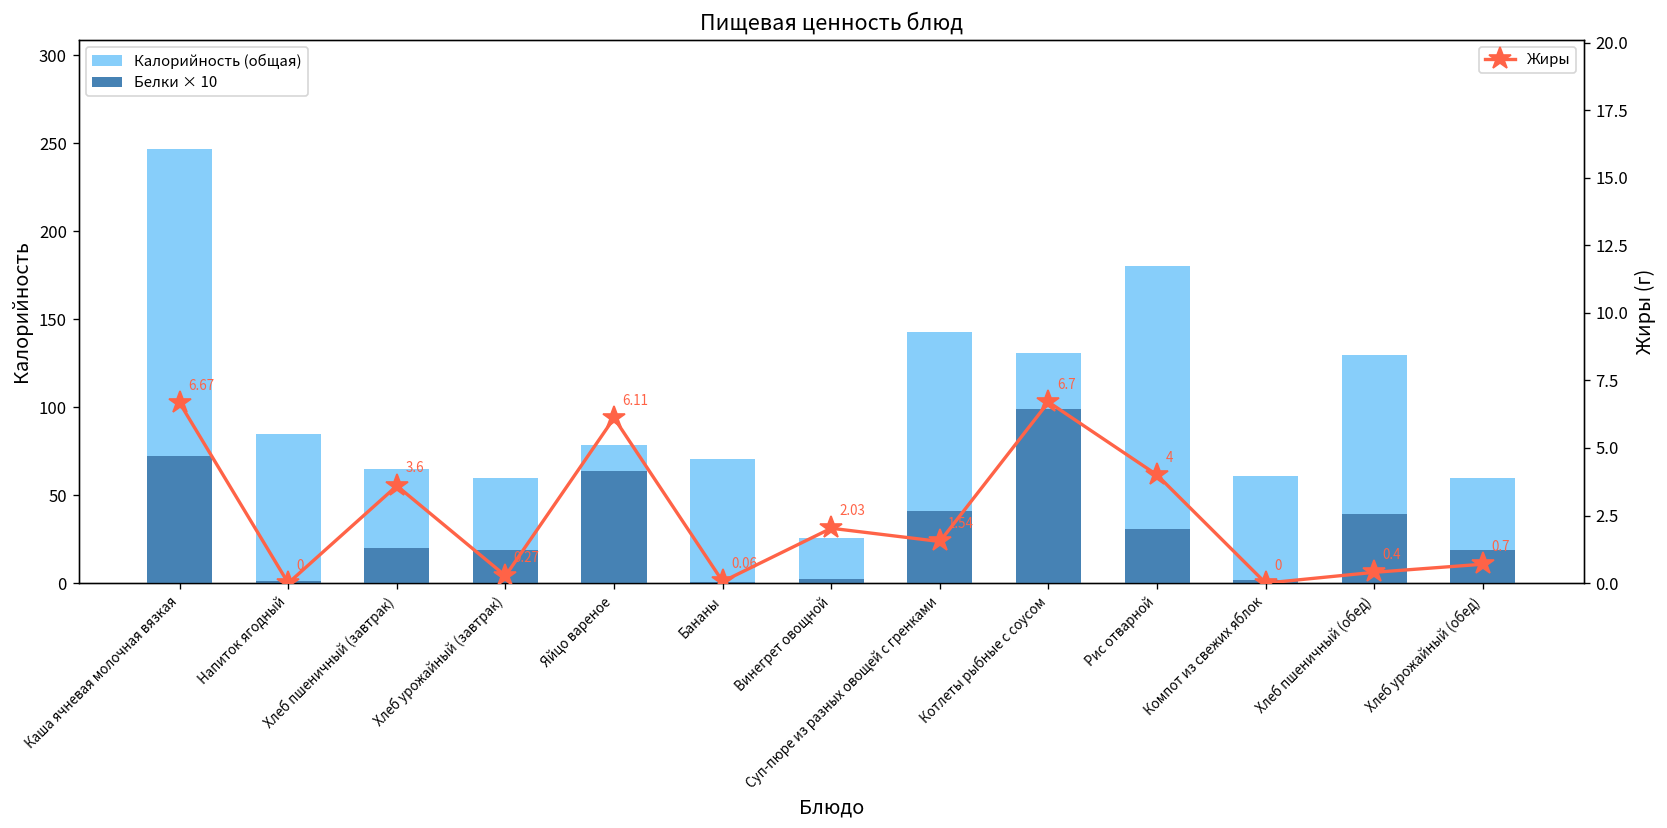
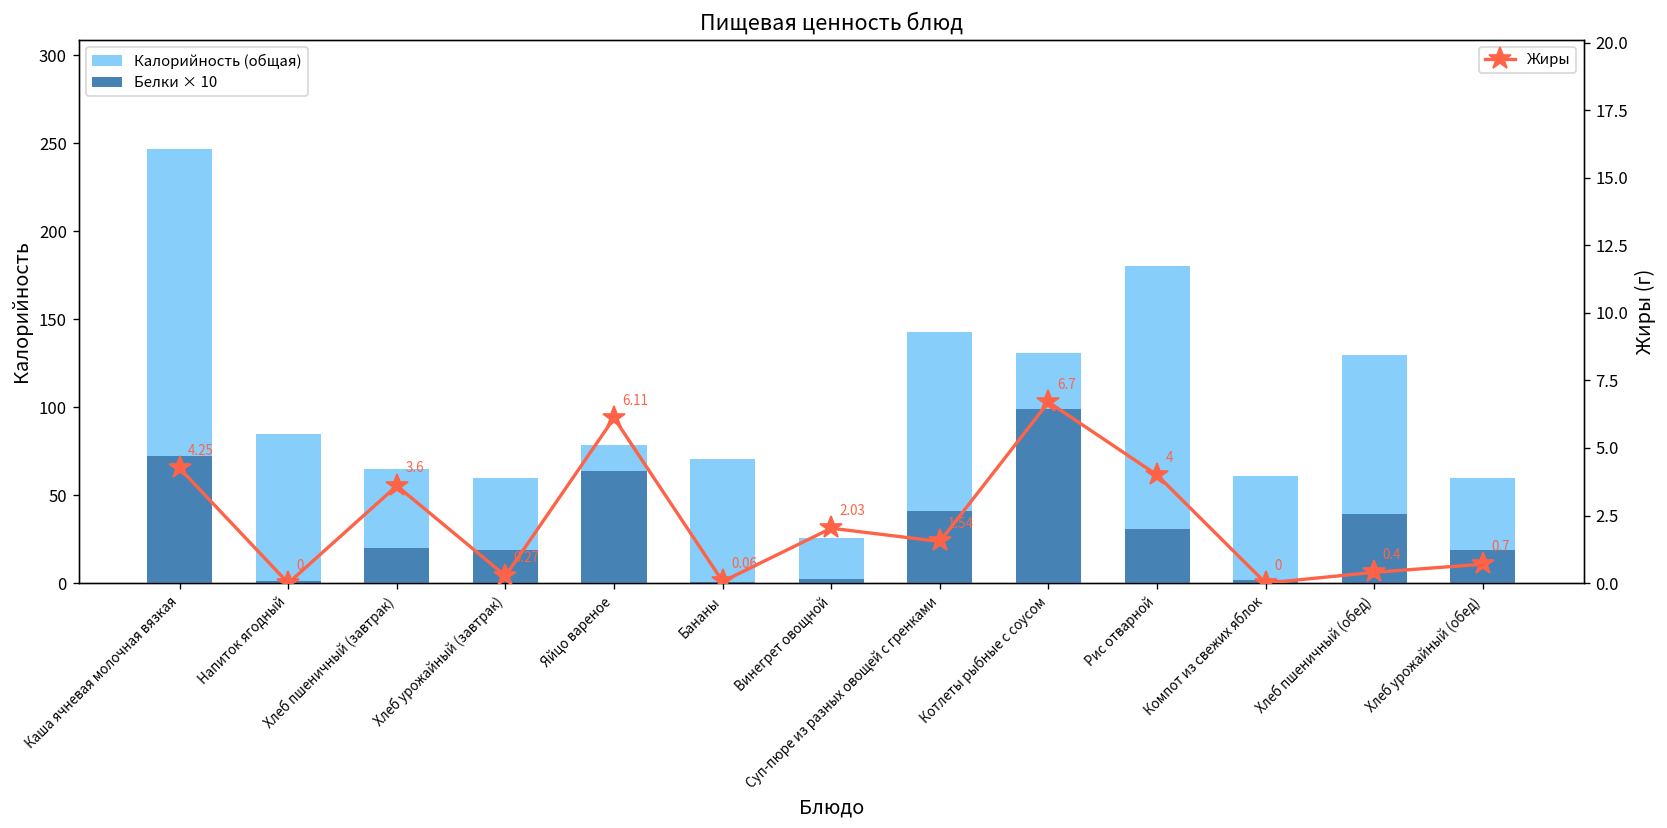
Жиры, Каша ячневая молочная вязкая: 6.67 -> 4.25
